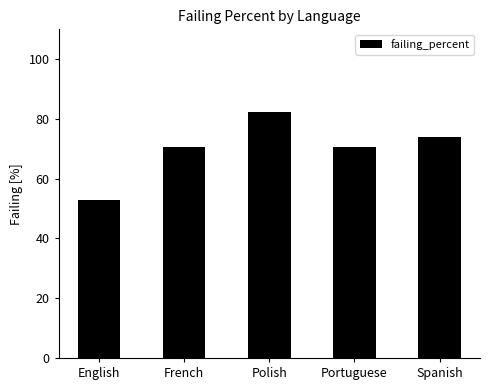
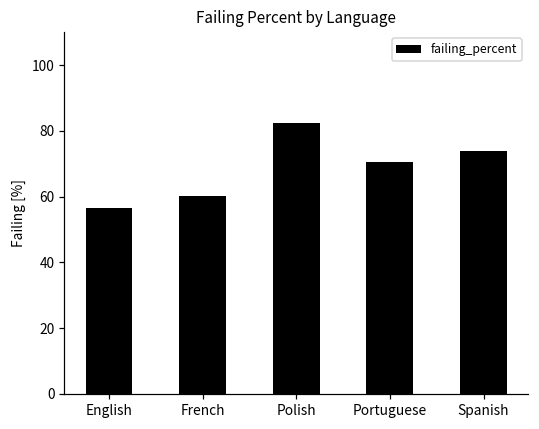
English: 53 -> 57
French: 71 -> 60
